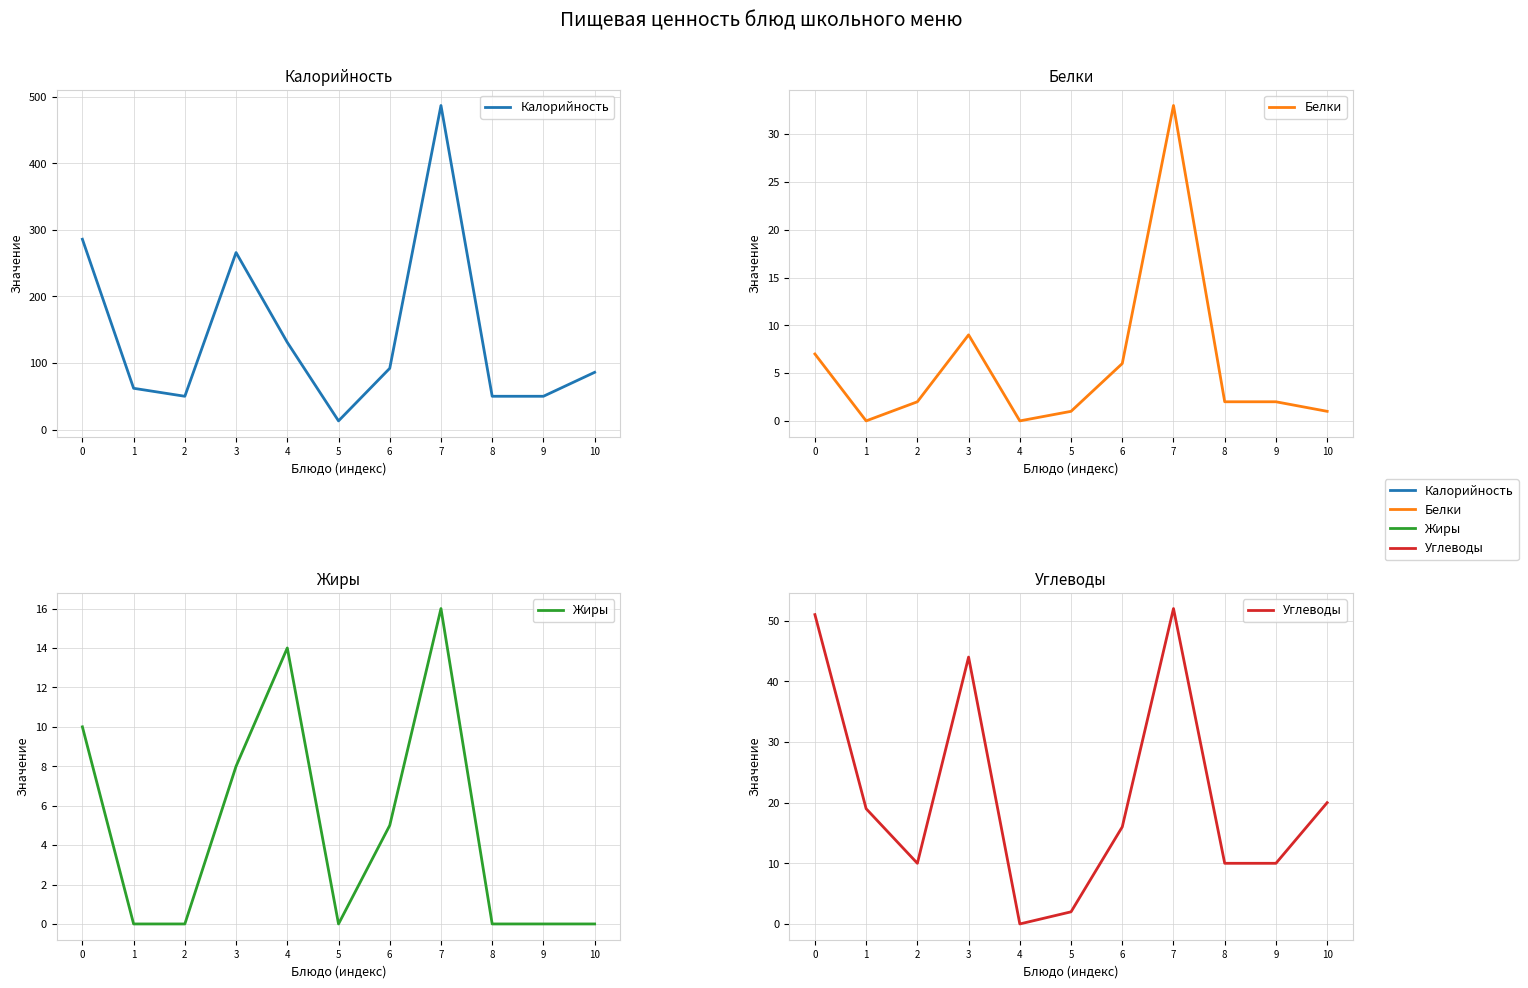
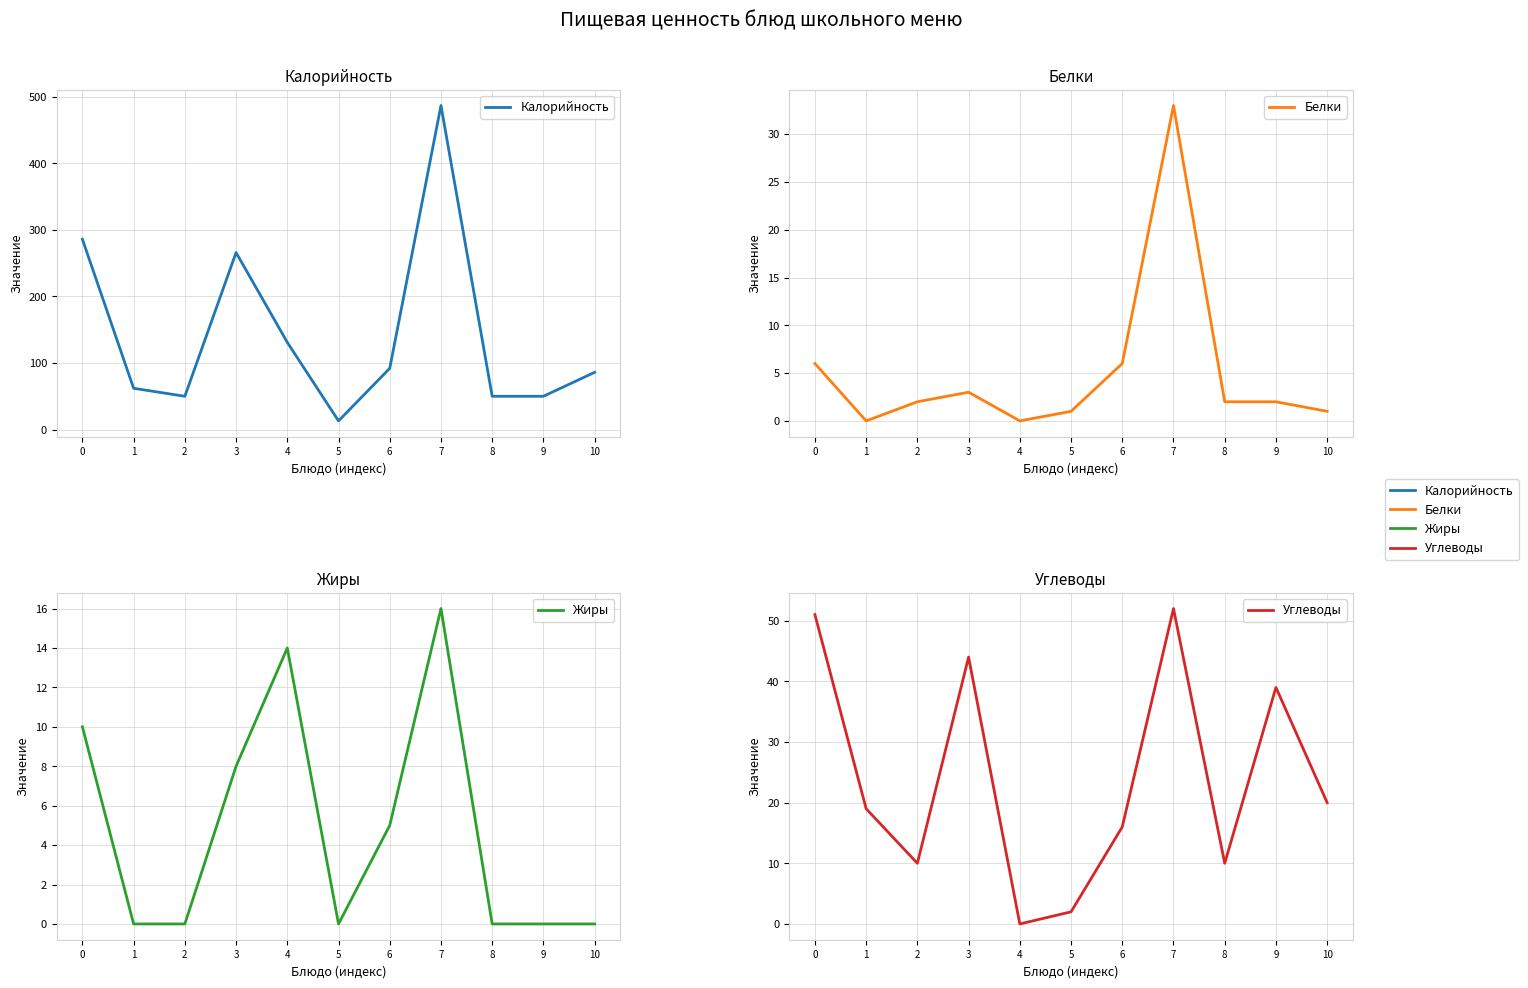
Белки, 0: 7 -> 6
Белки, 3: 9 -> 3
Углеводы, 9: 10 -> 39
